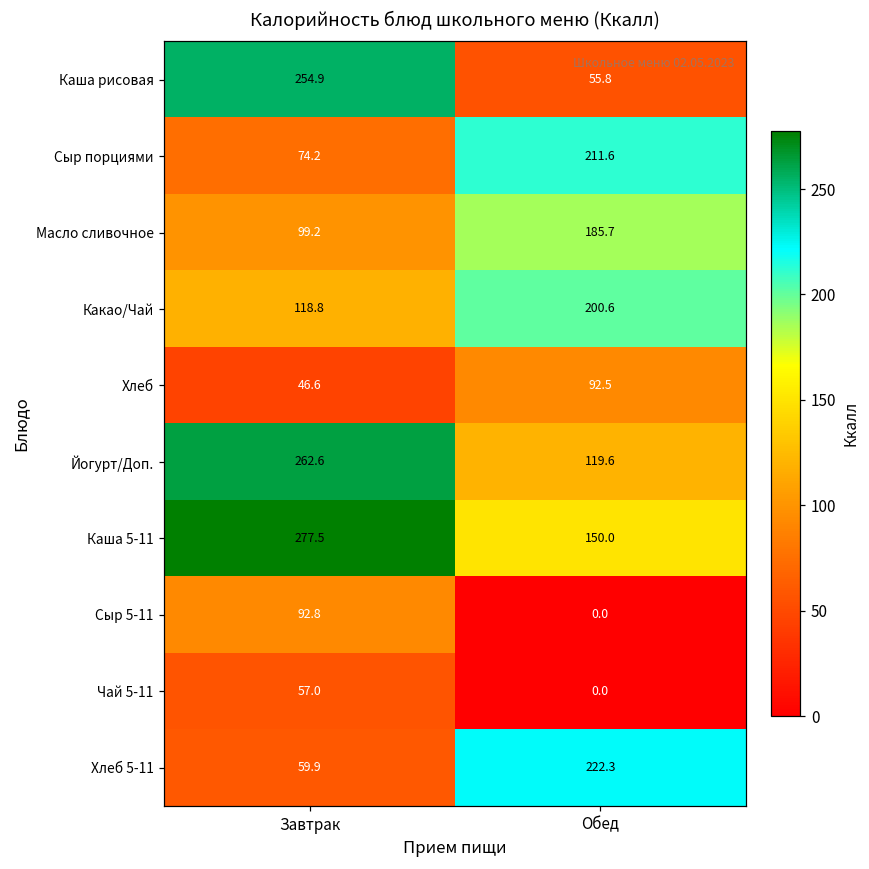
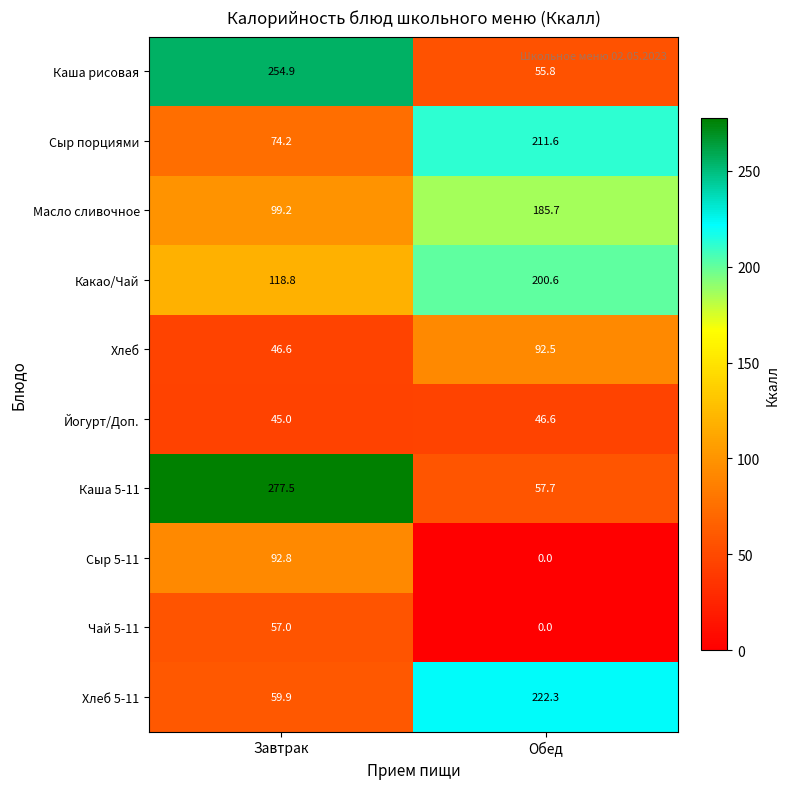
Йогурт/Доп., Завтрак: 262.6 -> 45.0
Йогурт/Доп., Обед: 119.6 -> 46.6
Каша 5-11, Обед: 150.0 -> 57.7
